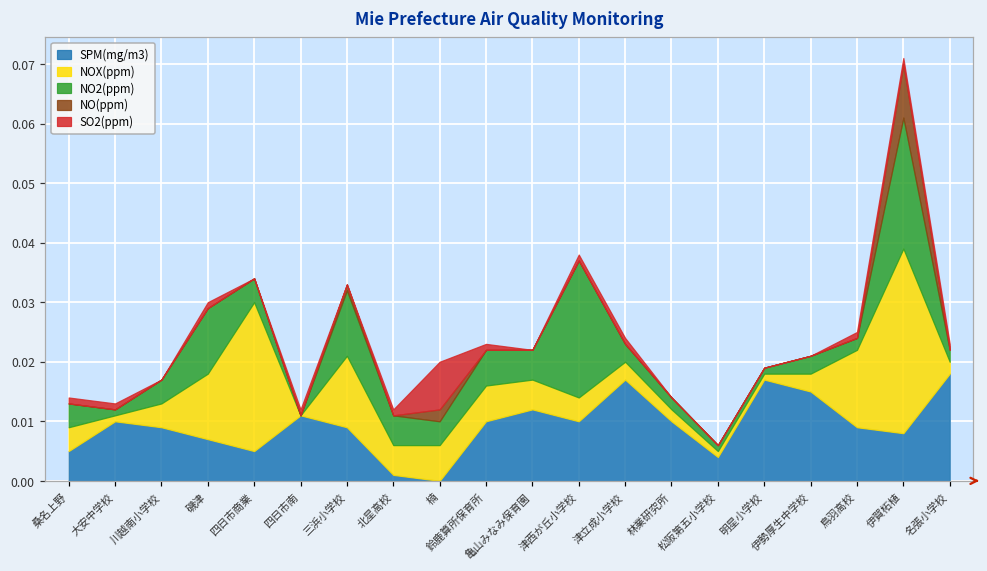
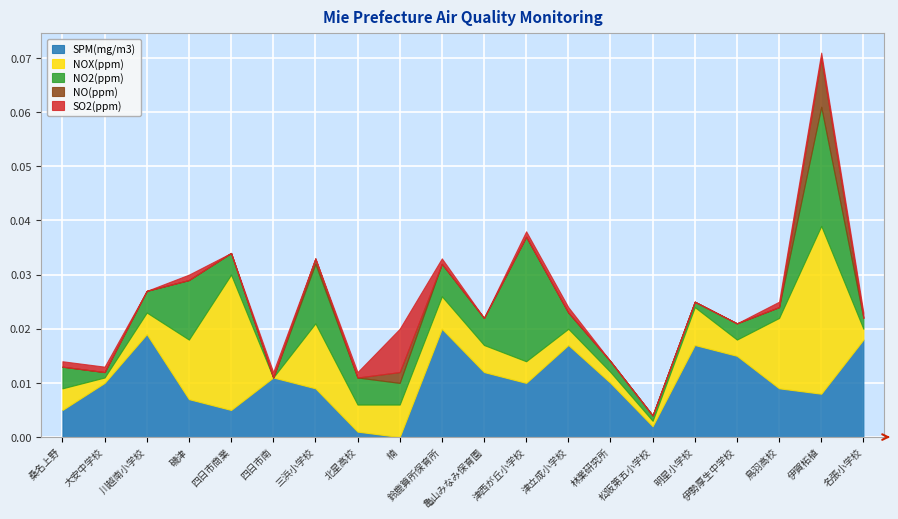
SPM(mg/m3), 川越南小学校: 0.009 -> 0.019
SPM(mg/m3), 鈴鹿算所保育所: 0.01 -> 0.02
SPM(mg/m3), 松阪第五小学校: 0.004 -> 0.002
NOX(ppm), 明星小学校: 0.001 -> 0.007
